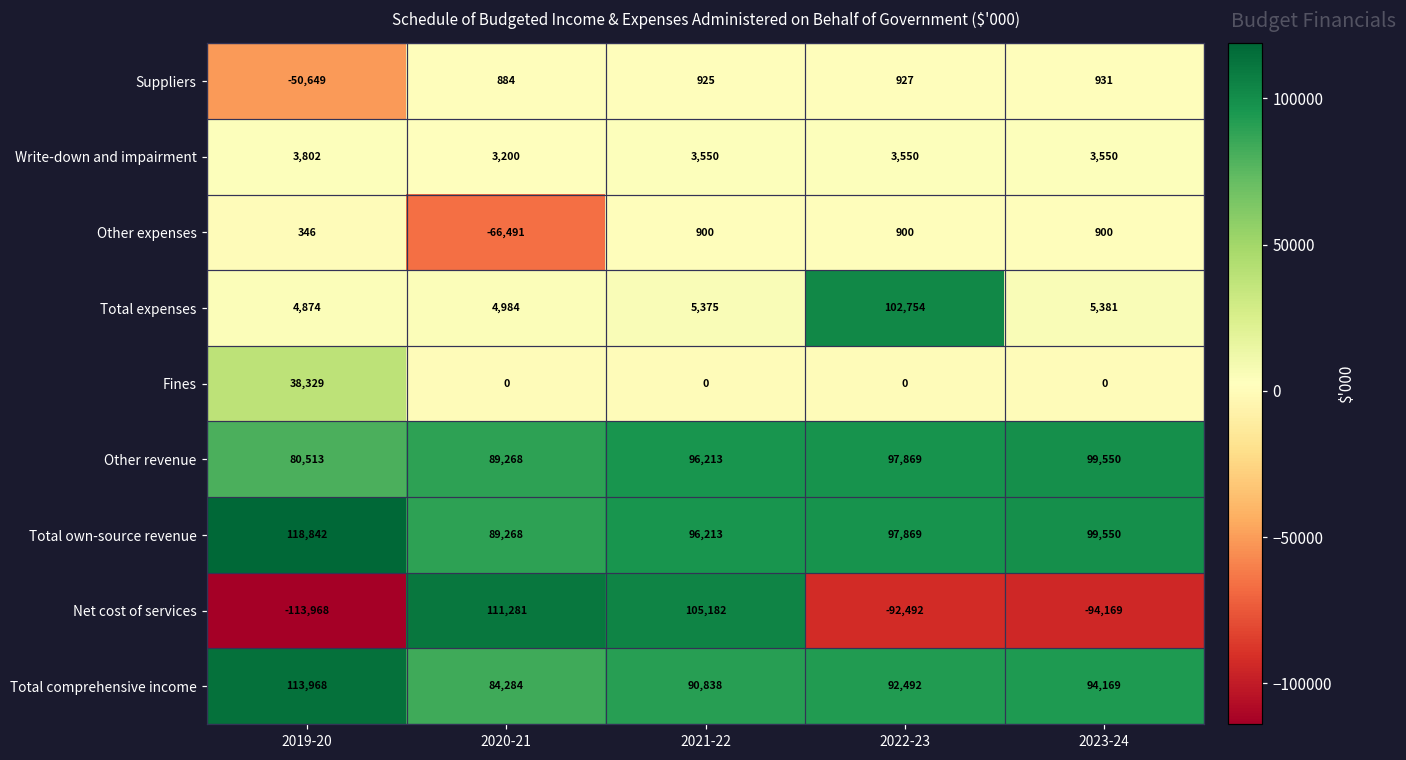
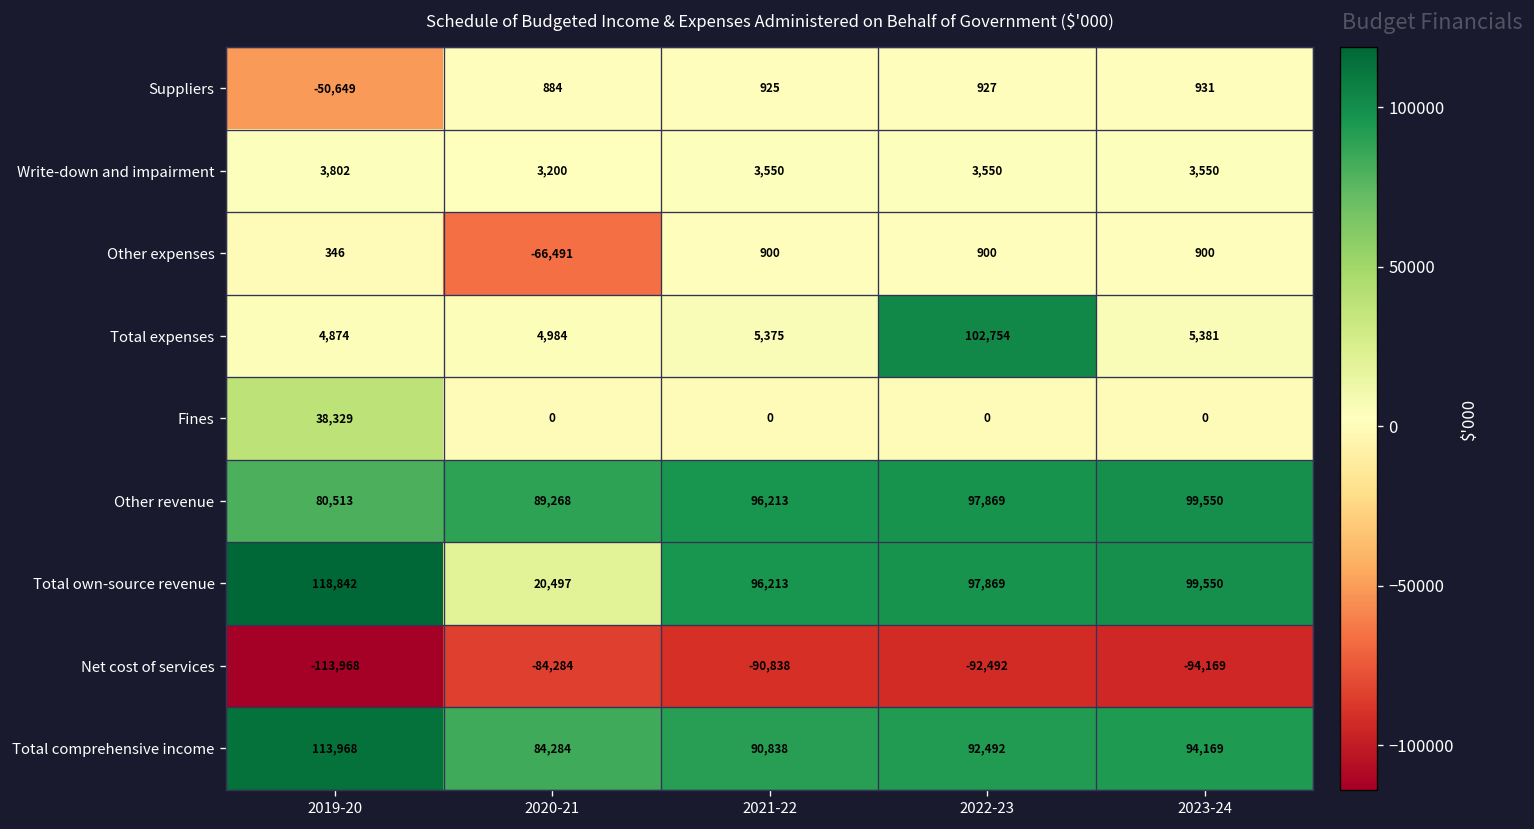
Total own-source revenue, 2020-21: 89,268 -> 20,497
Net cost of services, 2020-21: 111,281 -> -84,284
Net cost of services, 2021-22: 105,182 -> -90,838
